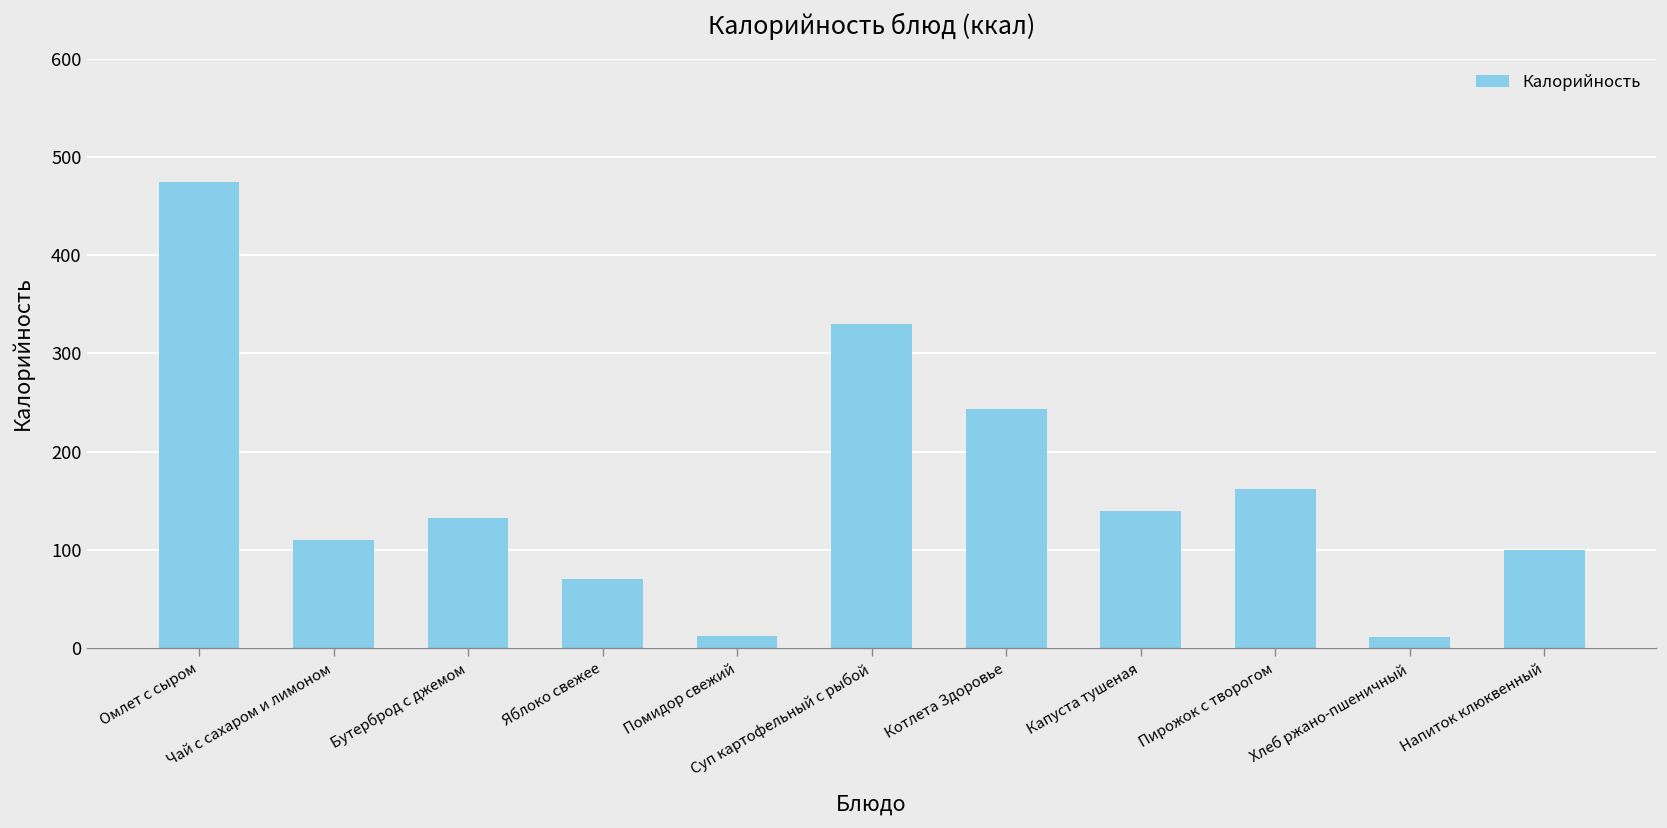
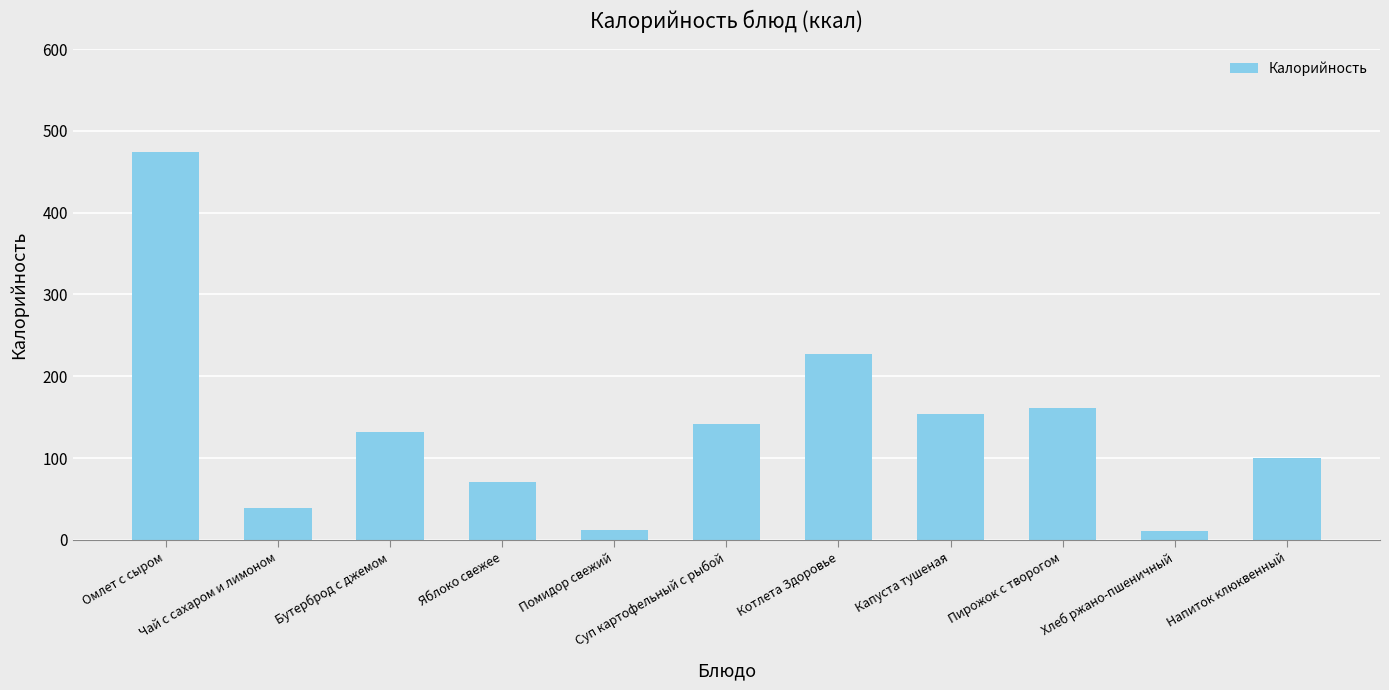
Чай с сахаром и лимоном: 110 -> 40
Суп картофельный с рыбой: 330 -> 140
Котлета Здоровье: 240 -> 230
Капуста тушеная: 140 -> 150
